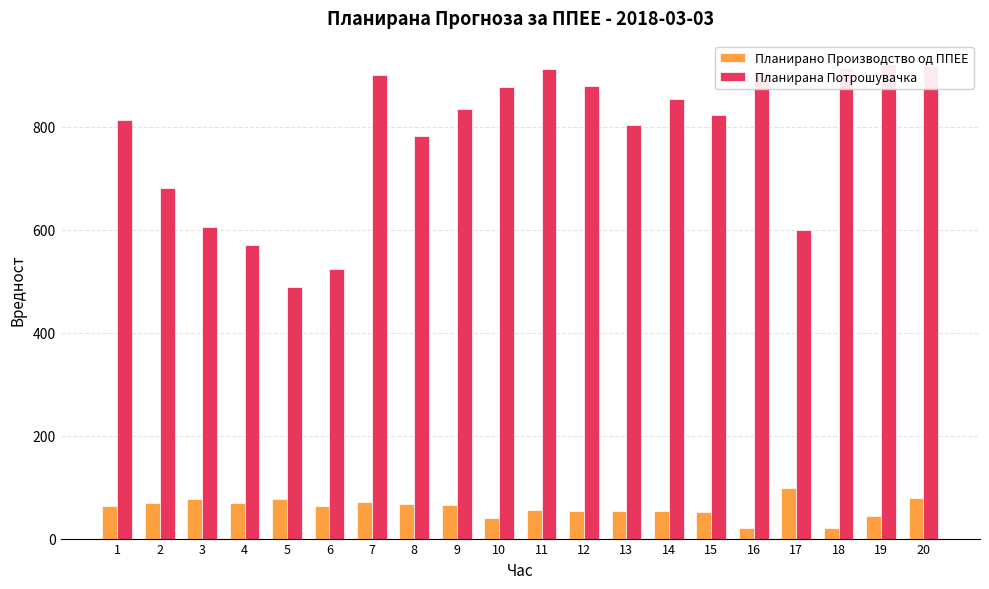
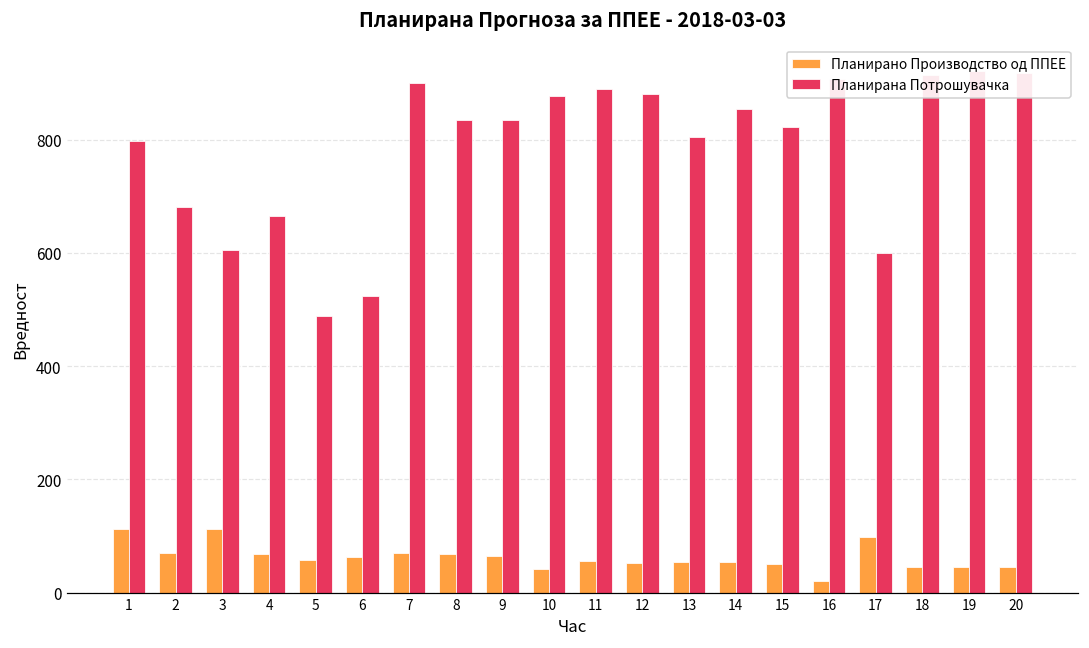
Планирано Производство од ППЕЕ, 1: 60 -> 110
Планирана Потрошувачка, 1: 810 -> 800
Планирано Производство од ППЕЕ, 3: 80 -> 110
Планирана Потрошувачка, 4: 570 -> 670
Планирано Производство од ППЕЕ, 5: 80 -> 60
Планирана Потрошувачка, 8: 780 -> 830
Планирана Потрошувачка, 11: 910 -> 890
Планирано Производство од ППЕЕ, 18: 20 -> 50
Планирано Производство од ППЕЕ, 20: 80 -> 40
